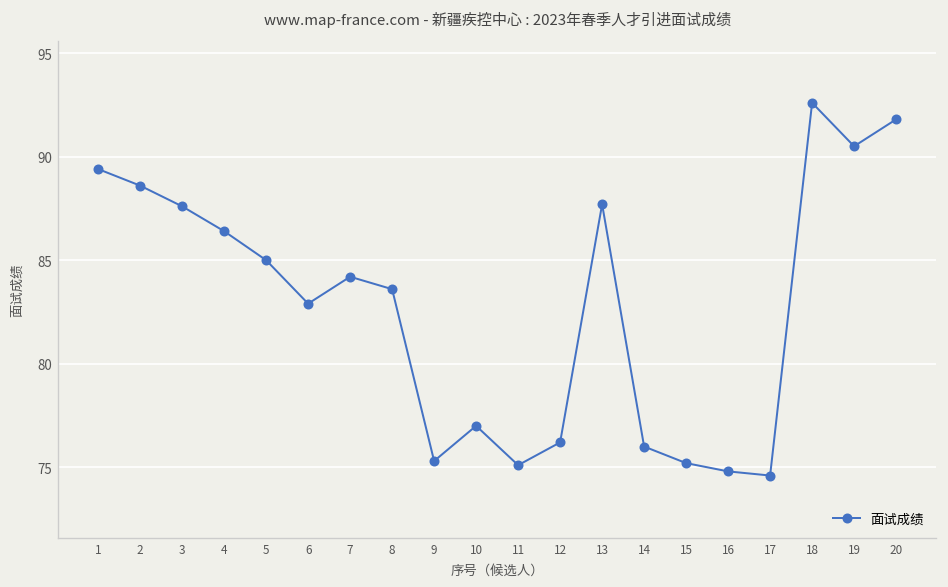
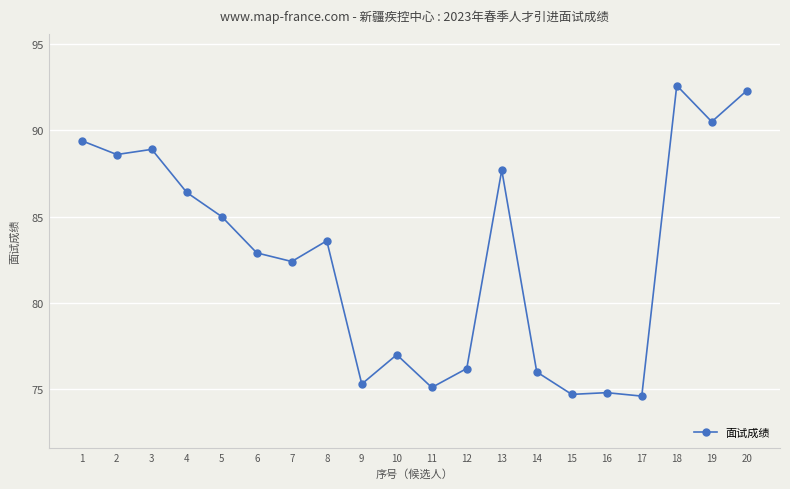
3: 87.6 -> 88.9
7: 84.2 -> 82.4
15: 75.2 -> 74.7
20: 91.8 -> 92.3
